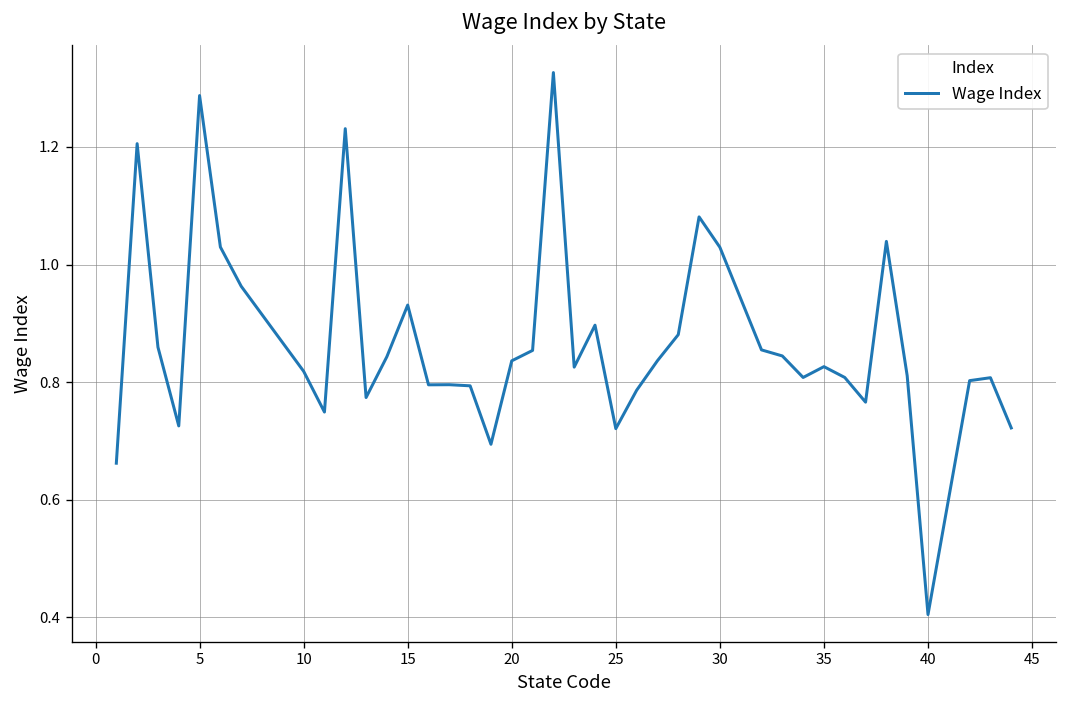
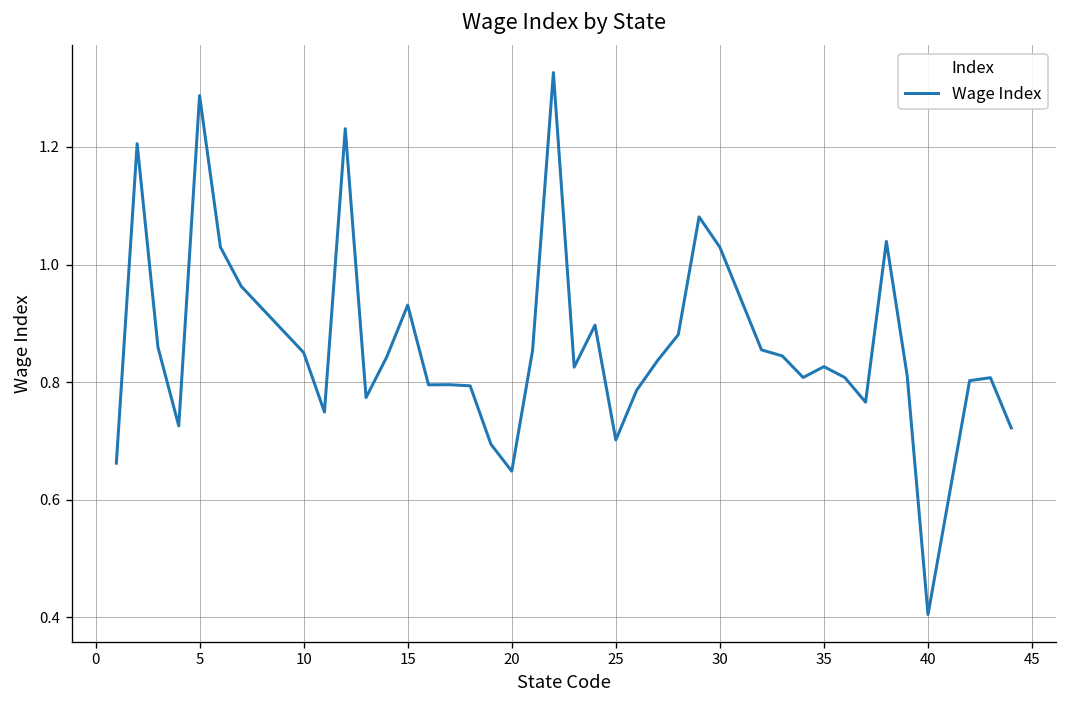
10: 0.82 -> 0.85
20: 0.84 -> 0.65
25: 0.72 -> 0.70
